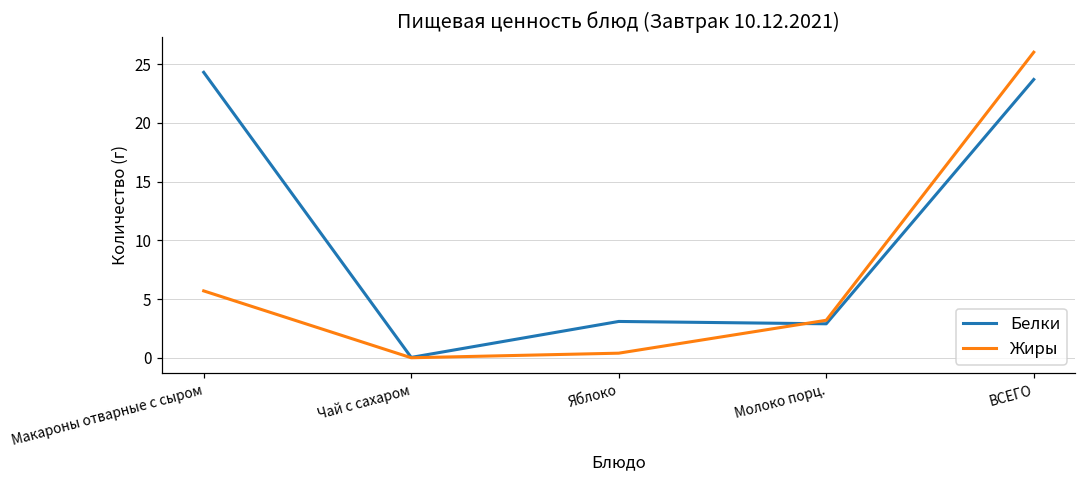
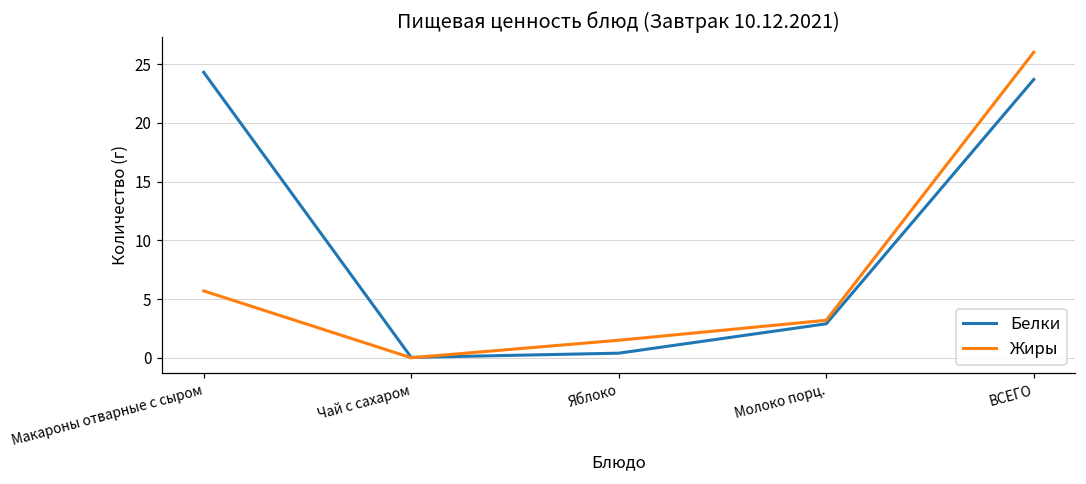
Белки, Яблоко: 3.1 -> 0.4
Жиры, Яблоко: 0.4 -> 1.5
